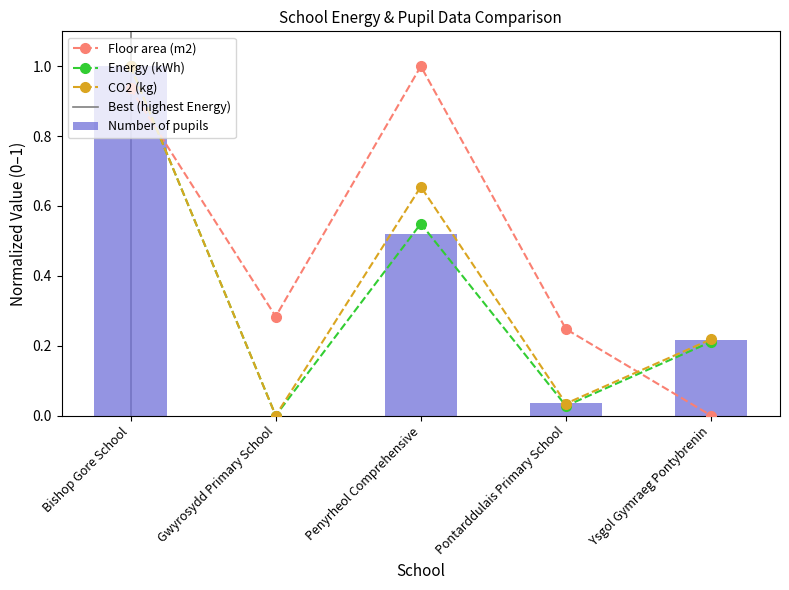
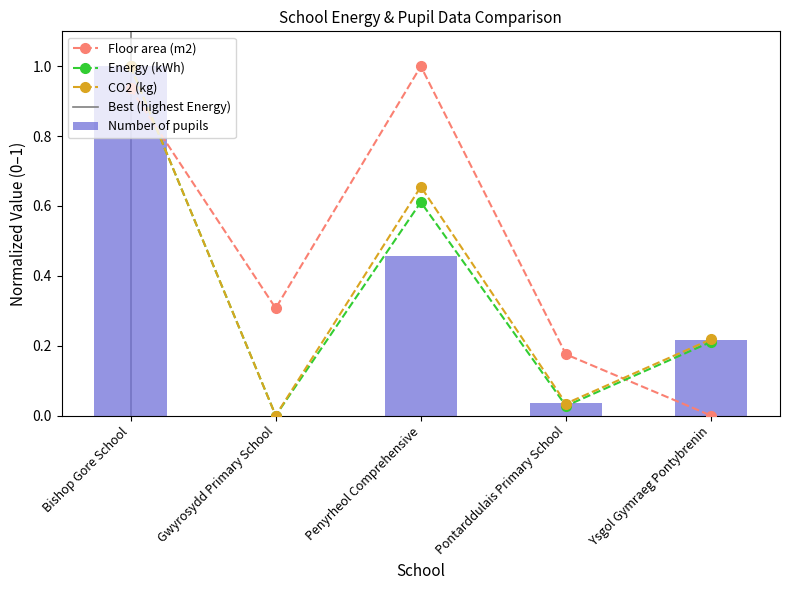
Floor area (m2), Gwyrosydd Primary School: 0.28 -> 0.31
Number of pupils, Penyrheol Comprehensive: 0.52 -> 0.46
Energy (kWh), Penyrheol Comprehensive: 0.55 -> 0.61
Floor area (m2), Pontarddulais Primary School: 0.25 -> 0.18
